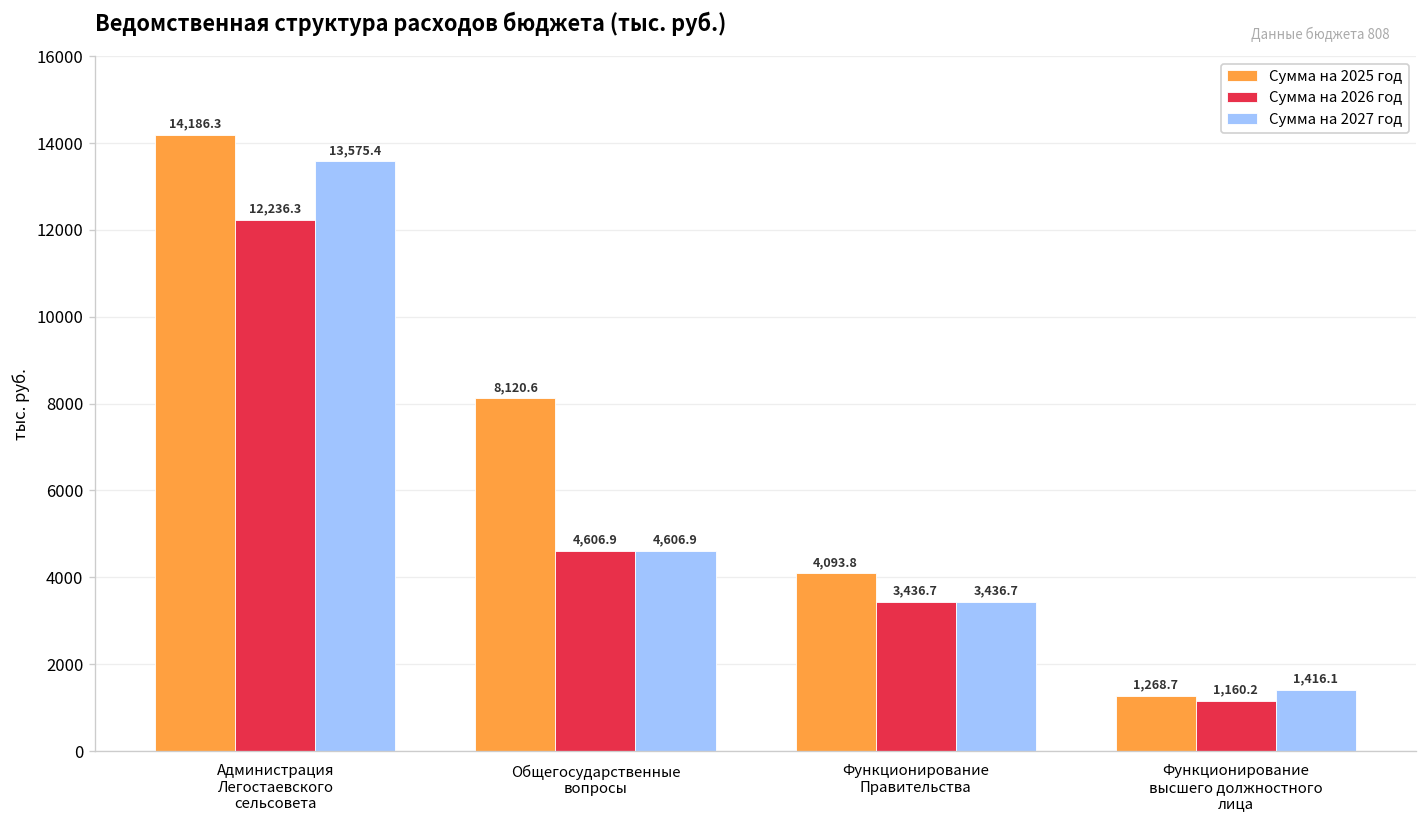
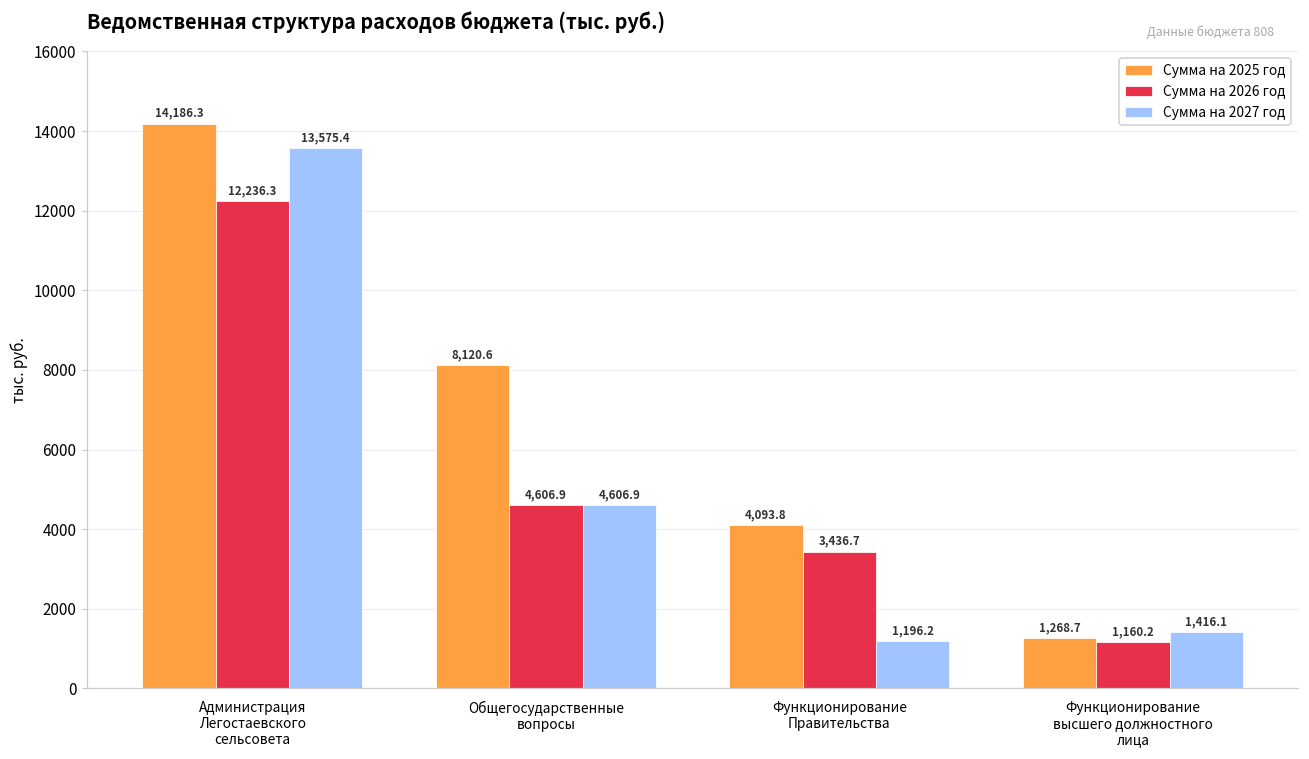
Сумма на 2027 год, Функционирование Правительства: 3,436.7 -> 1,196.2
